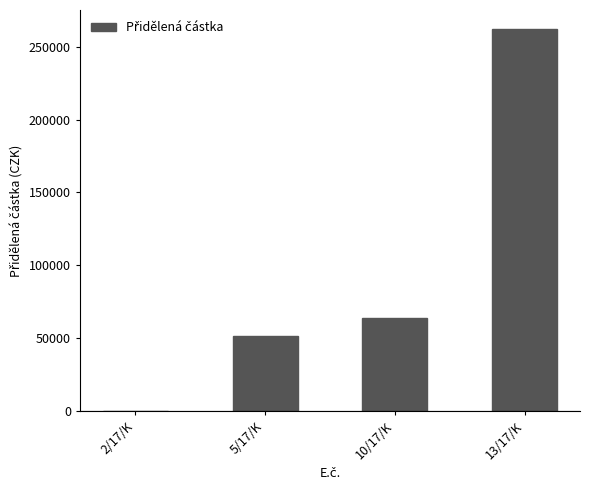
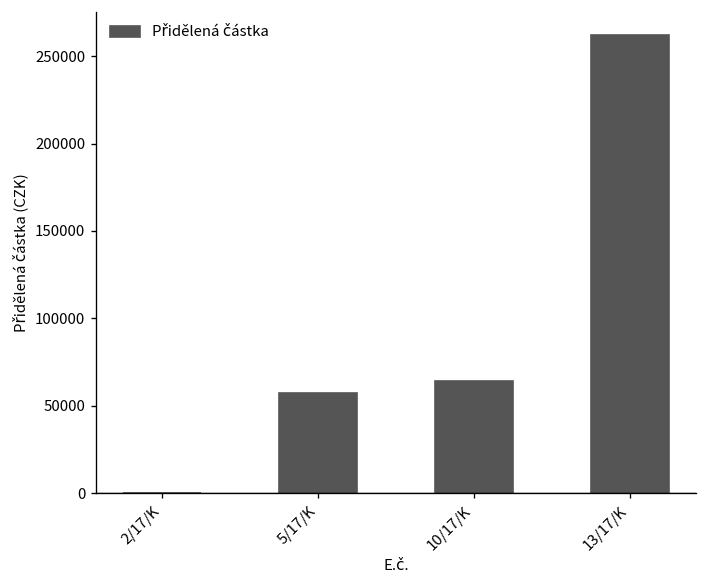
5/17/K: 51000 -> 58000
